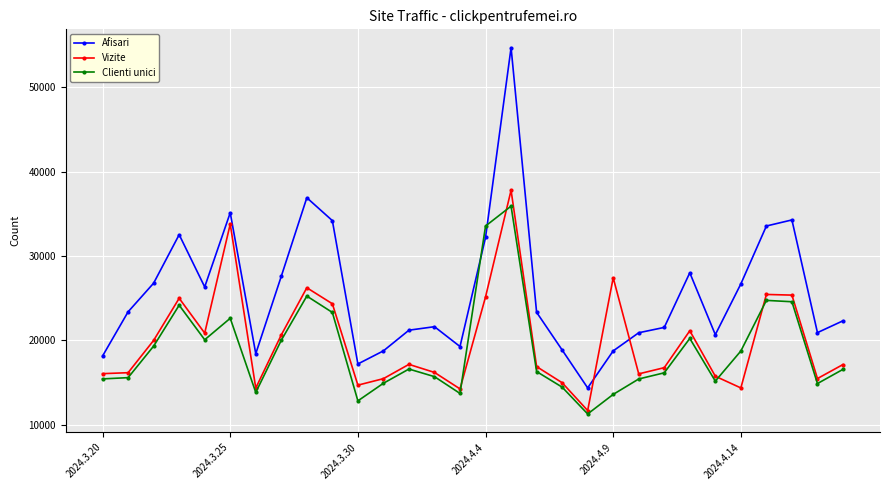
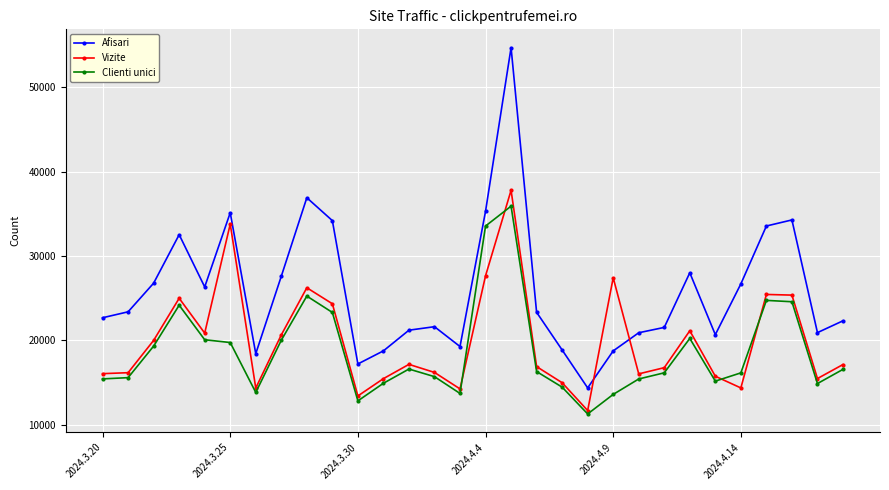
Afisari, 2024.3.20: 18000 -> 23000
Clienti unici, 2024.3.25: 23000 -> 20000
Vizite, 2024.3.30: 15000 -> 13000
Afisari, 2024.4.4: 32000 -> 35000
Vizite, 2024.4.4: 25000 -> 28000
Clienti unici, 2024.4.14: 19000 -> 16000
